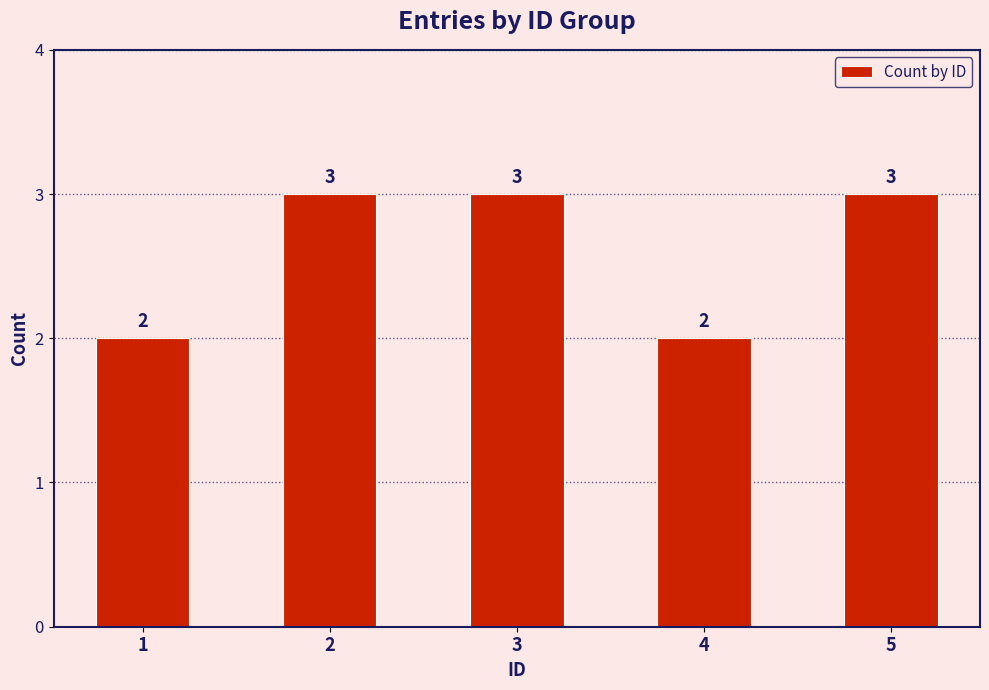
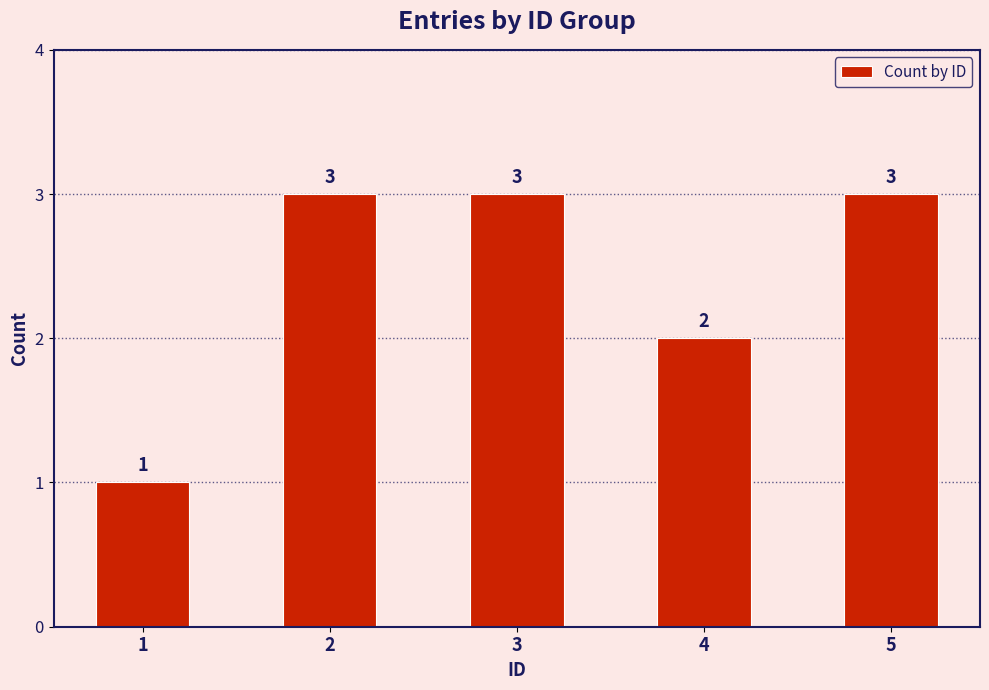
1: 2 -> 1
